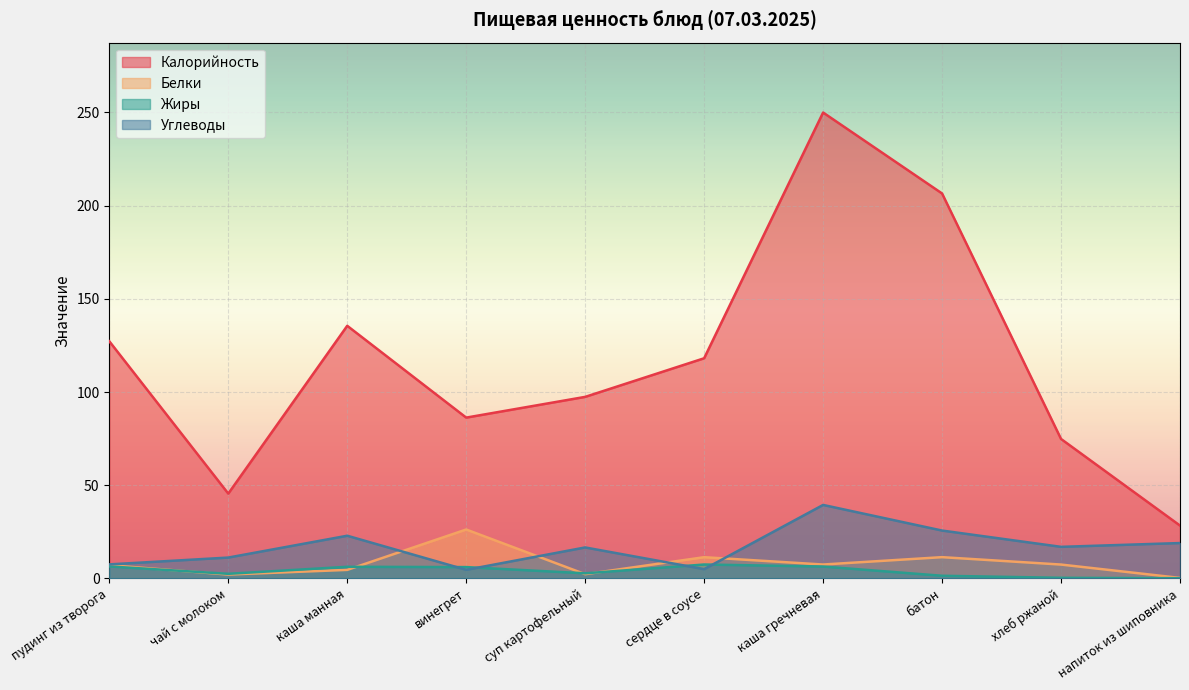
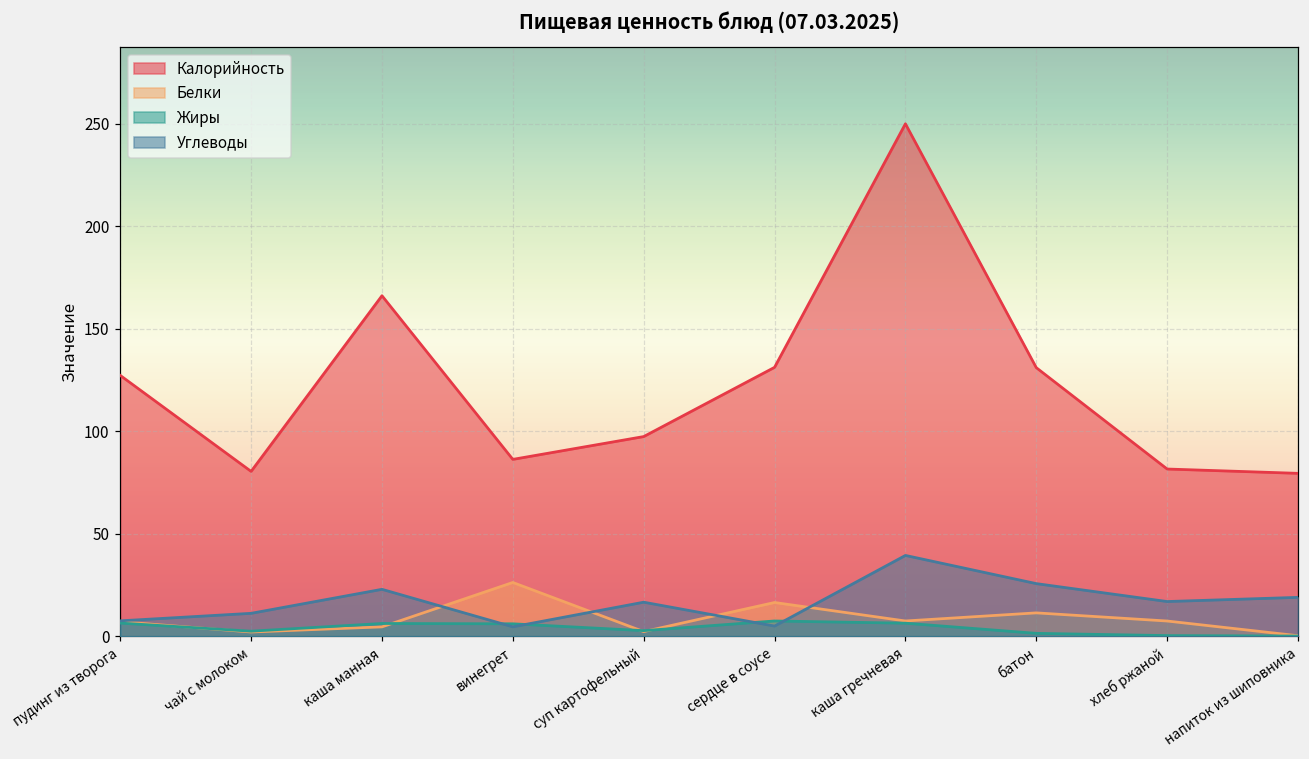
Калорийность, чай с молоком: 46 -> 80
Калорийность, каша манная: 136 -> 166
Калорийность, сердце в соусе: 118 -> 131
Белки, сердце в соусе: 11 -> 16
Калорийность, батон: 207 -> 131
Калорийность, хлеб ржаной: 75 -> 82
Калорийность, напиток из шиповника: 28 -> 79
